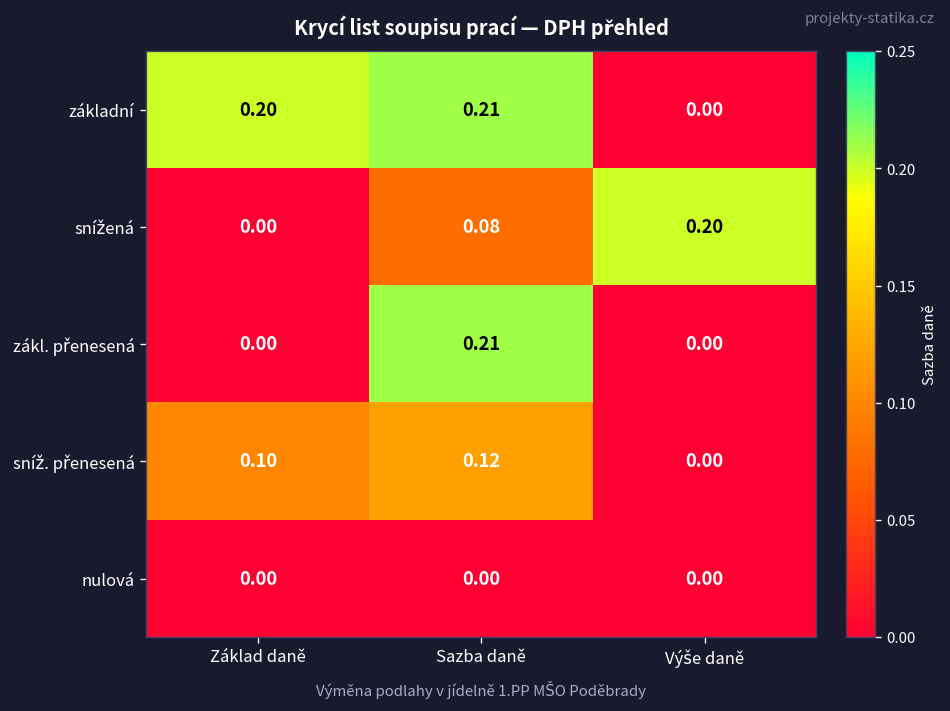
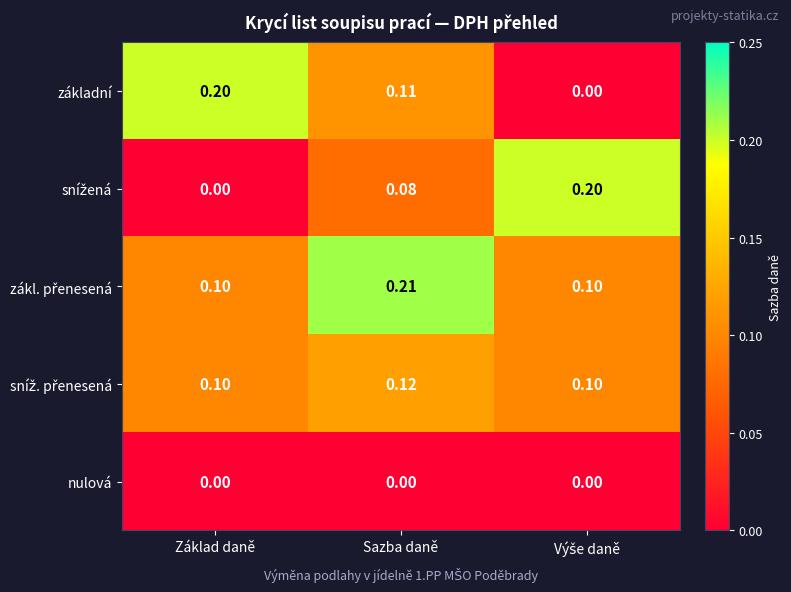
základní, Sazba daně: 0.21 -> 0.11
zákl. přenesená, Základ daně: 0.00 -> 0.10
zákl. přenesená, Výše daně: 0.00 -> 0.10
sníž. přenesená, Výše daně: 0.00 -> 0.10
